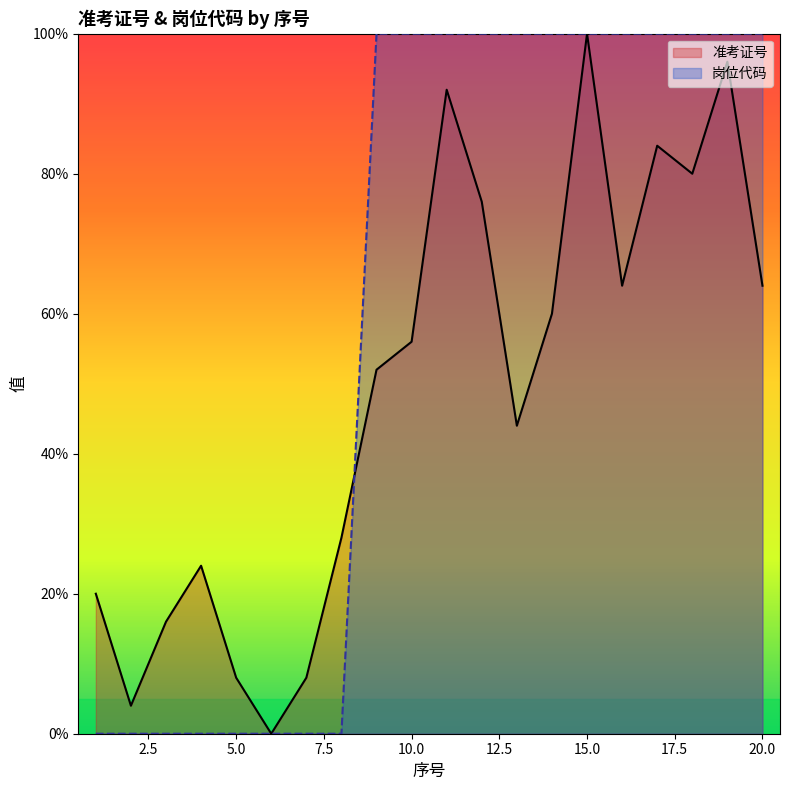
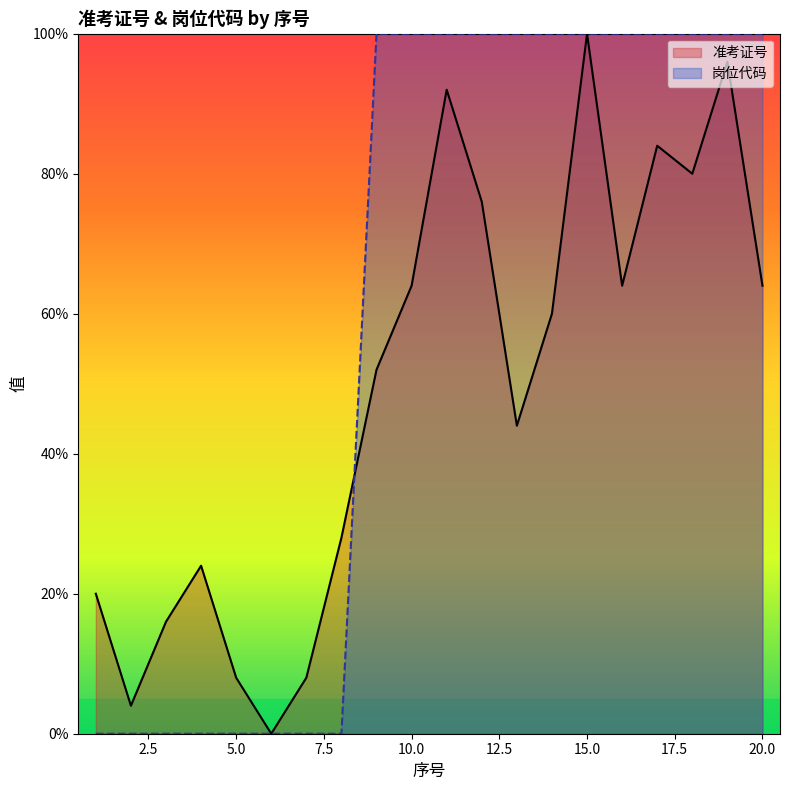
准考证号, 10.0: 56% -> 64%
